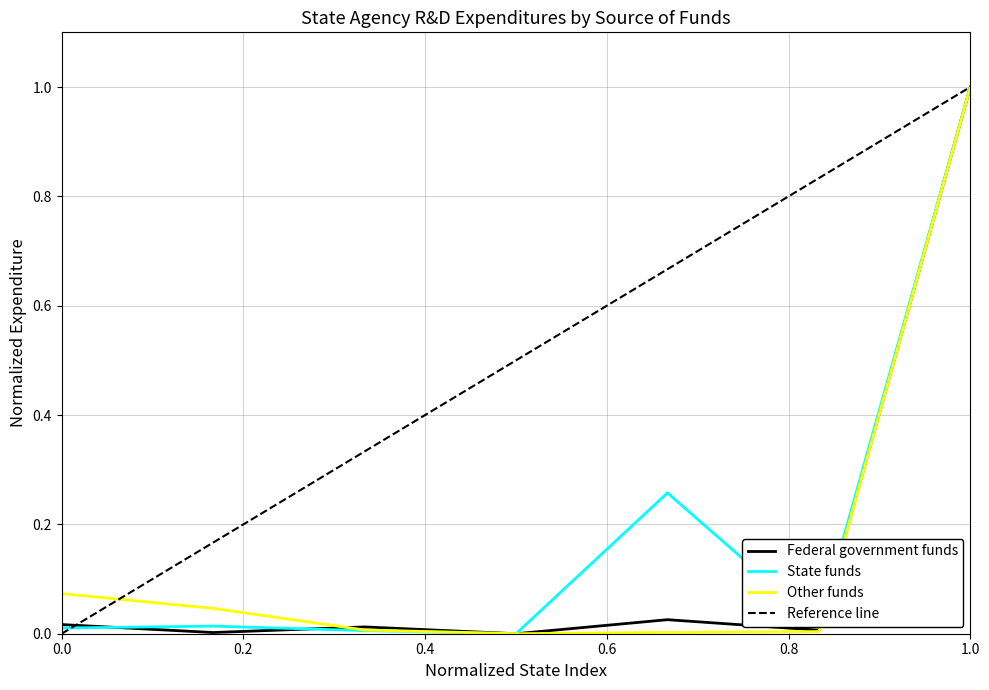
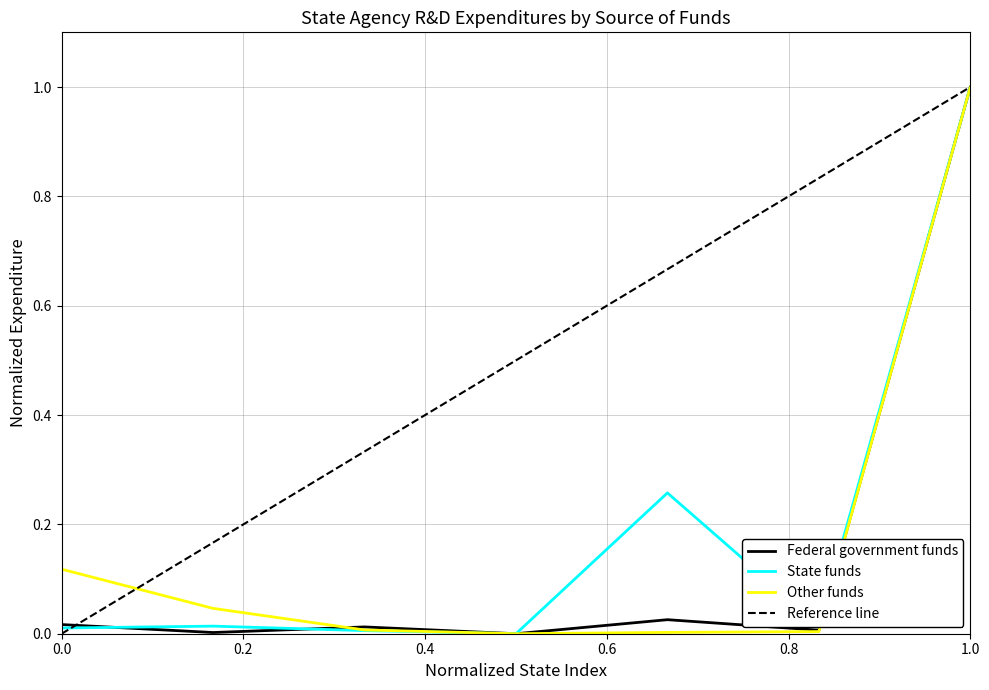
Other funds, 0.0: 0.07 -> 0.12
